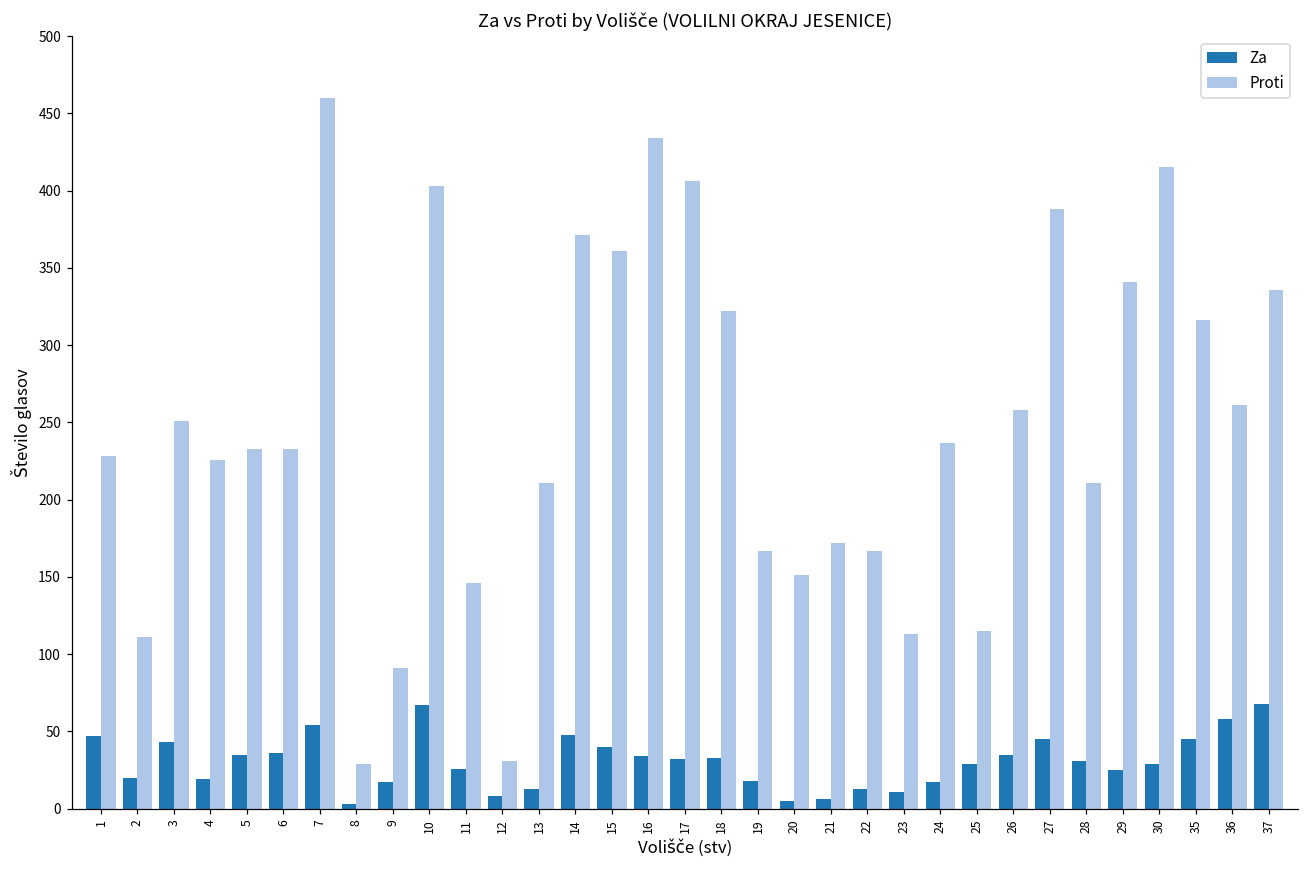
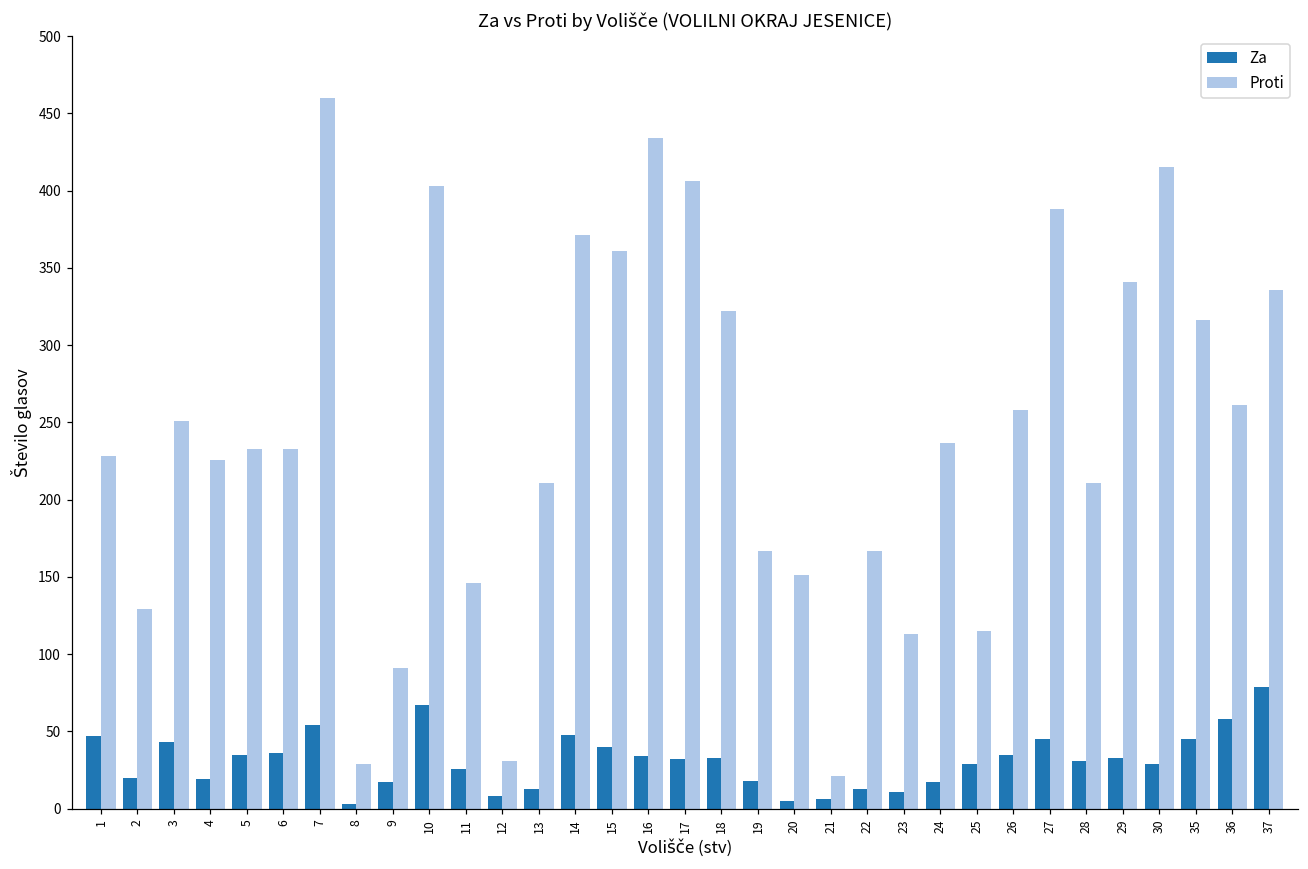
Proti, 2: 111 -> 129
Proti, 21: 172 -> 21
Za, 29: 25 -> 33
Za, 37: 68 -> 79
